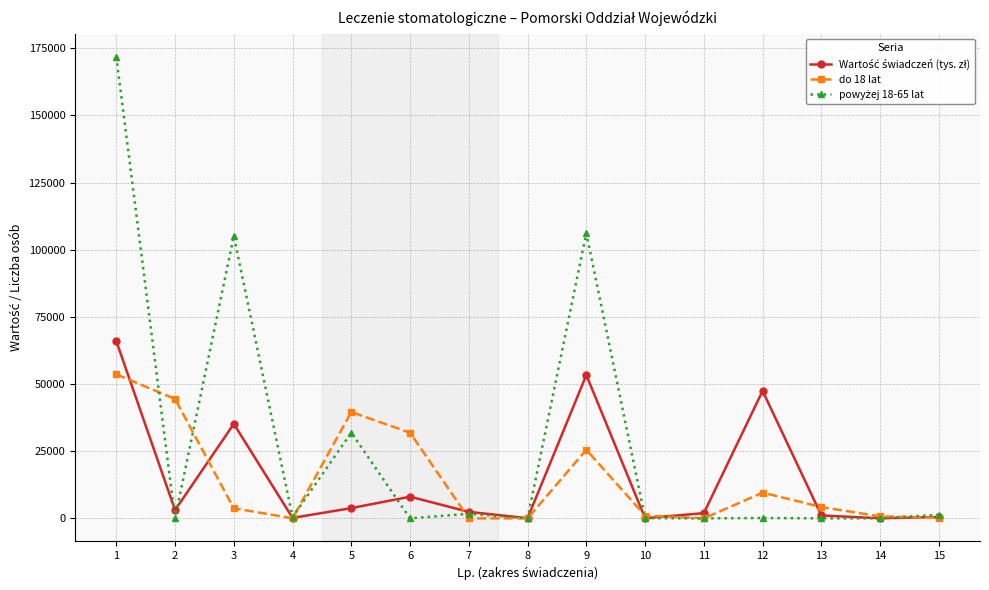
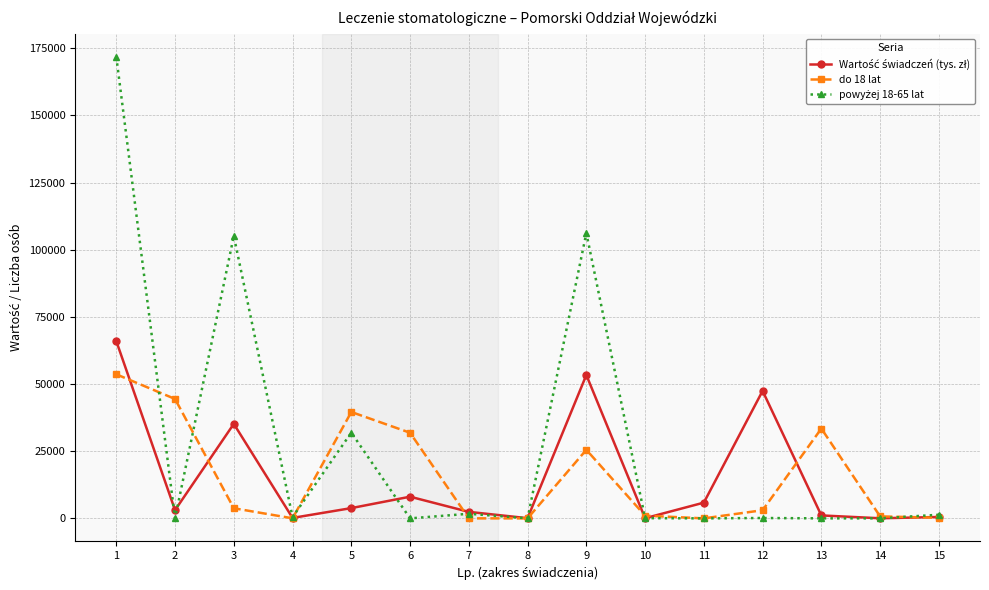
Wartość świadczeń (tys. zł), 11: 2000 -> 6000
do 18 lat, 12: 10000 -> 3000
do 18 lat, 13: 4000 -> 33000
